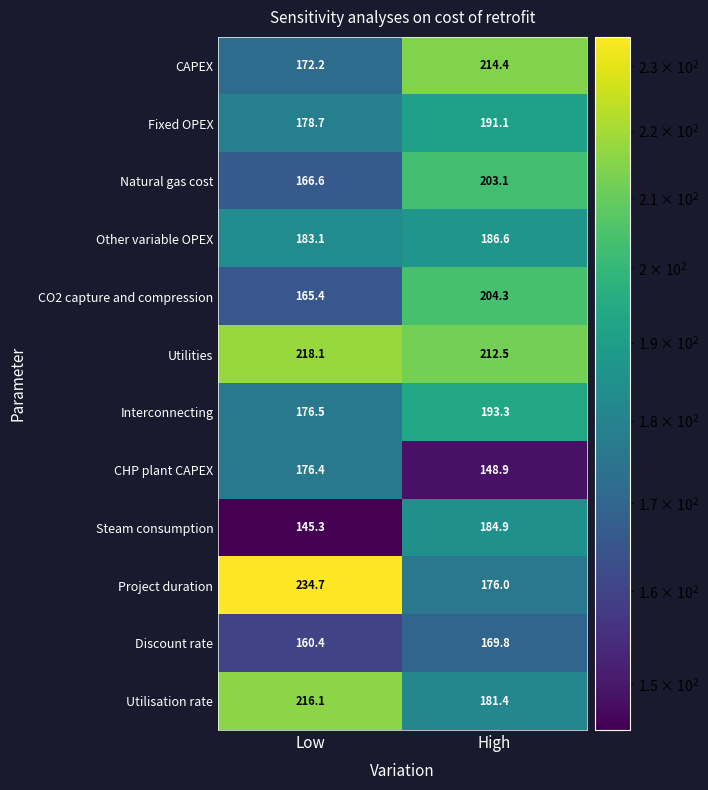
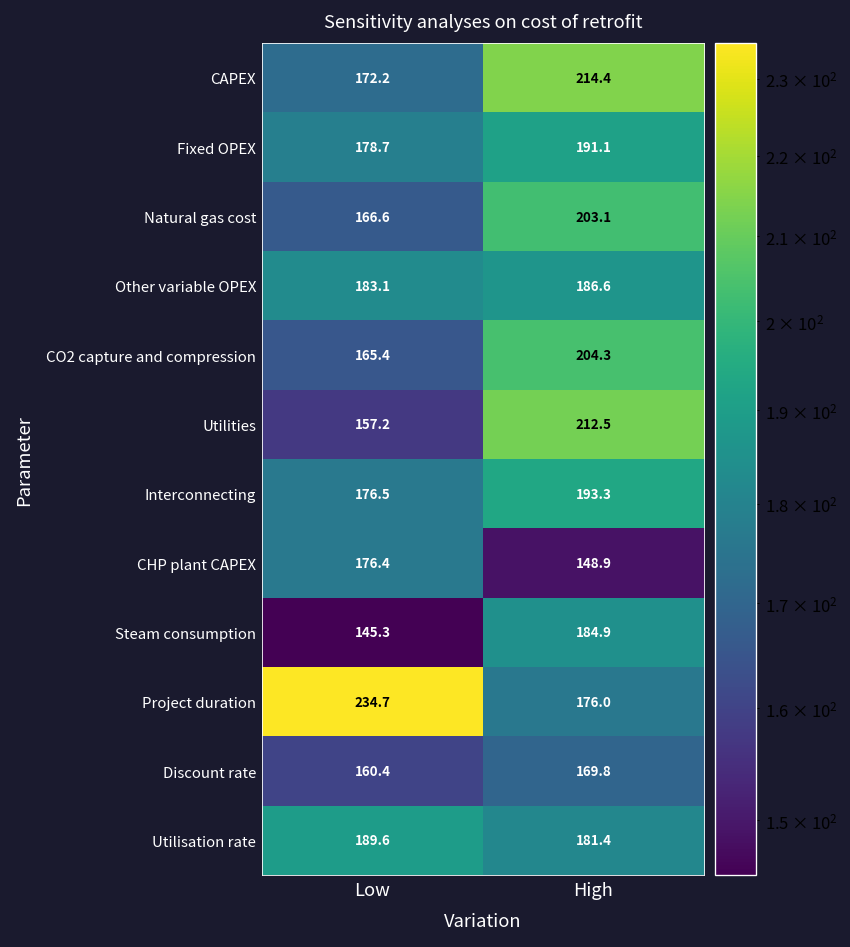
Utilities, Low: 218.1 -> 157.2
Utilisation rate, Low: 216.1 -> 189.6
